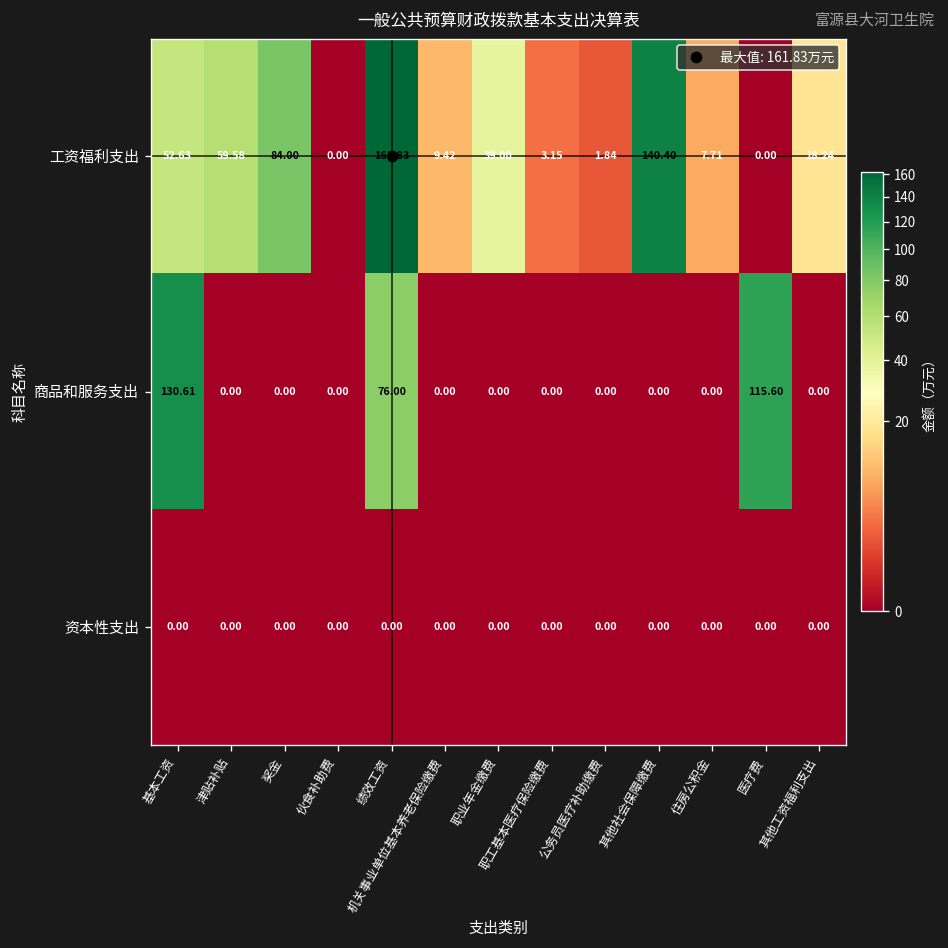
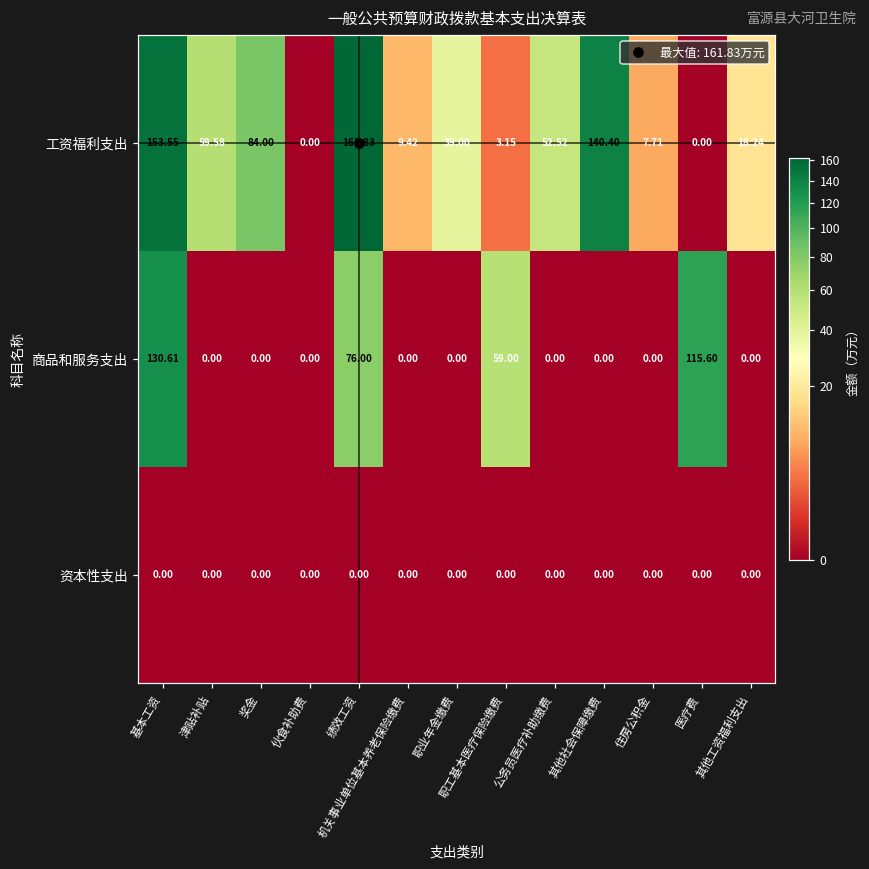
工资福利支出, 基本工资: 52.63 -> 153.55
工资福利支出, 公务员医疗补助缴费: 1.84 -> 52.52
商品和服务支出, 职工基本医疗保险缴费: 0.00 -> 59.00
